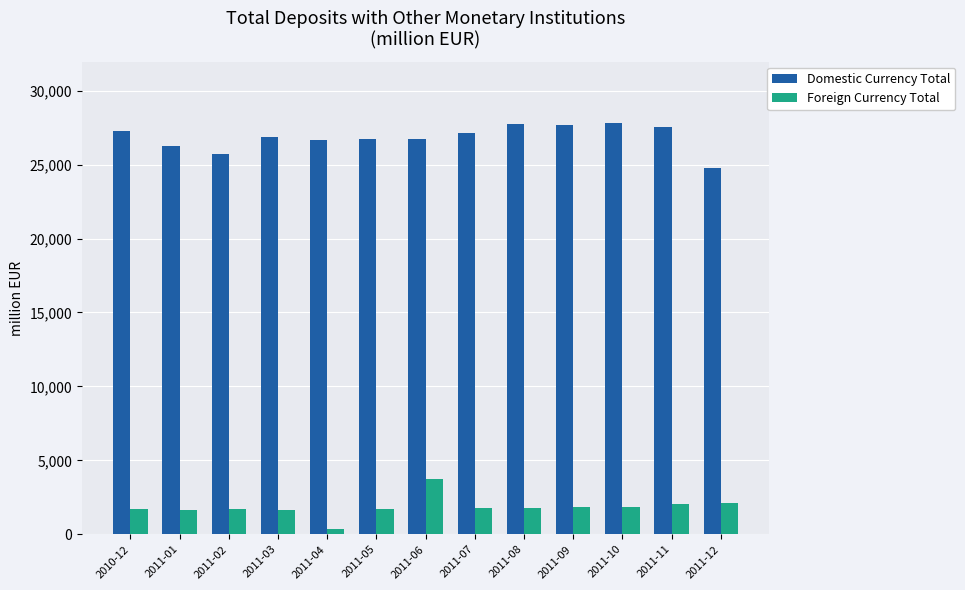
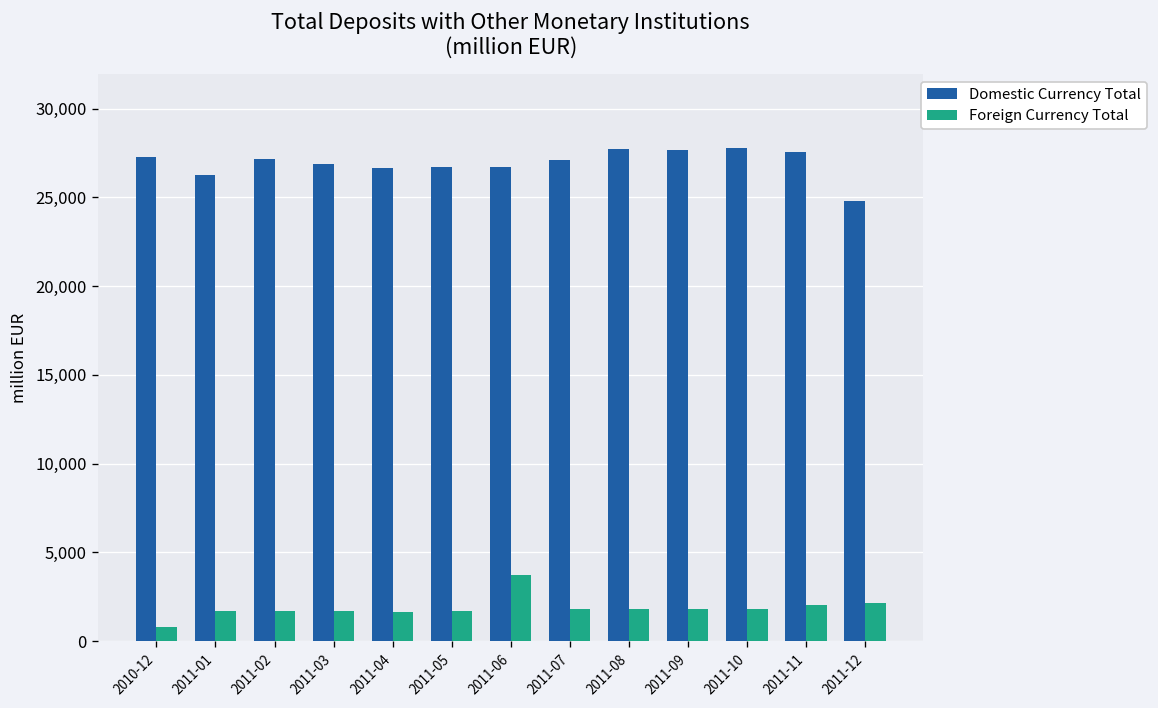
Foreign Currency Total, 2010-12: 1,700 -> 800
Domestic Currency Total, 2011-02: 25,700 -> 27,200
Foreign Currency Total, 2011-04: 300 -> 1,600
